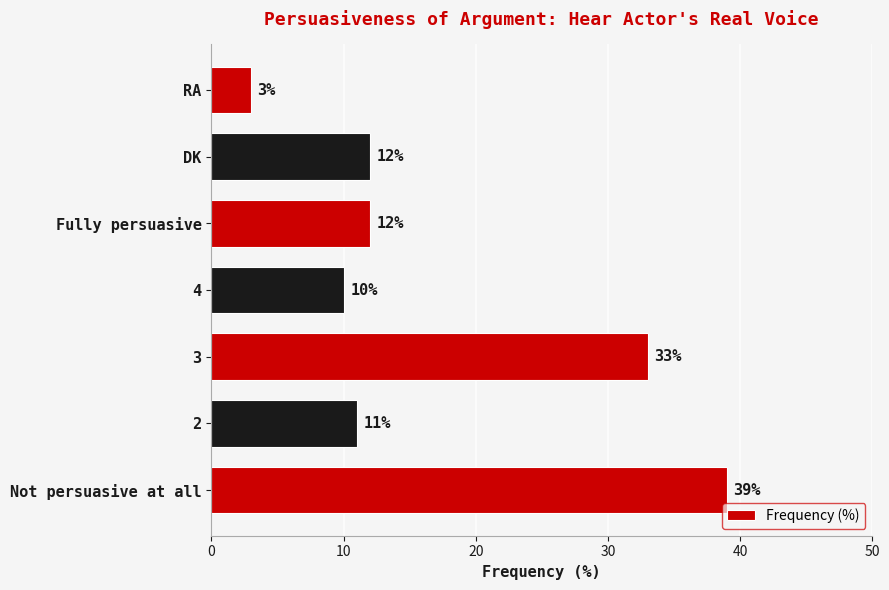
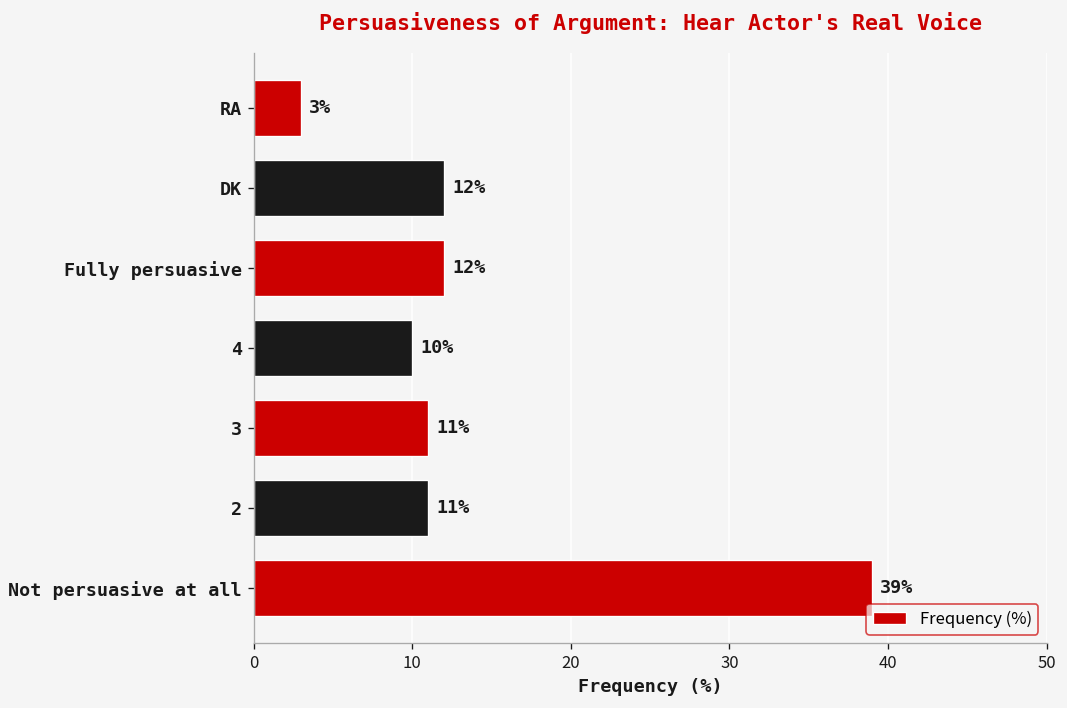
3: 33% -> 11%
